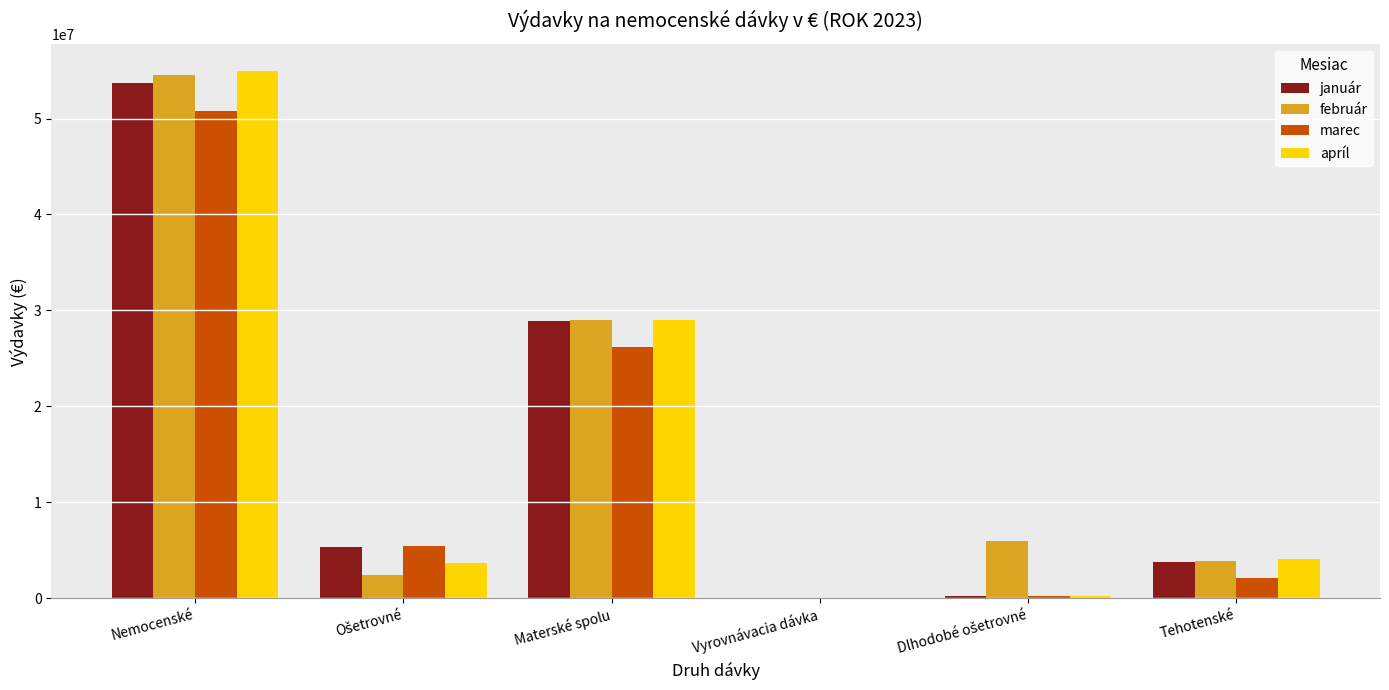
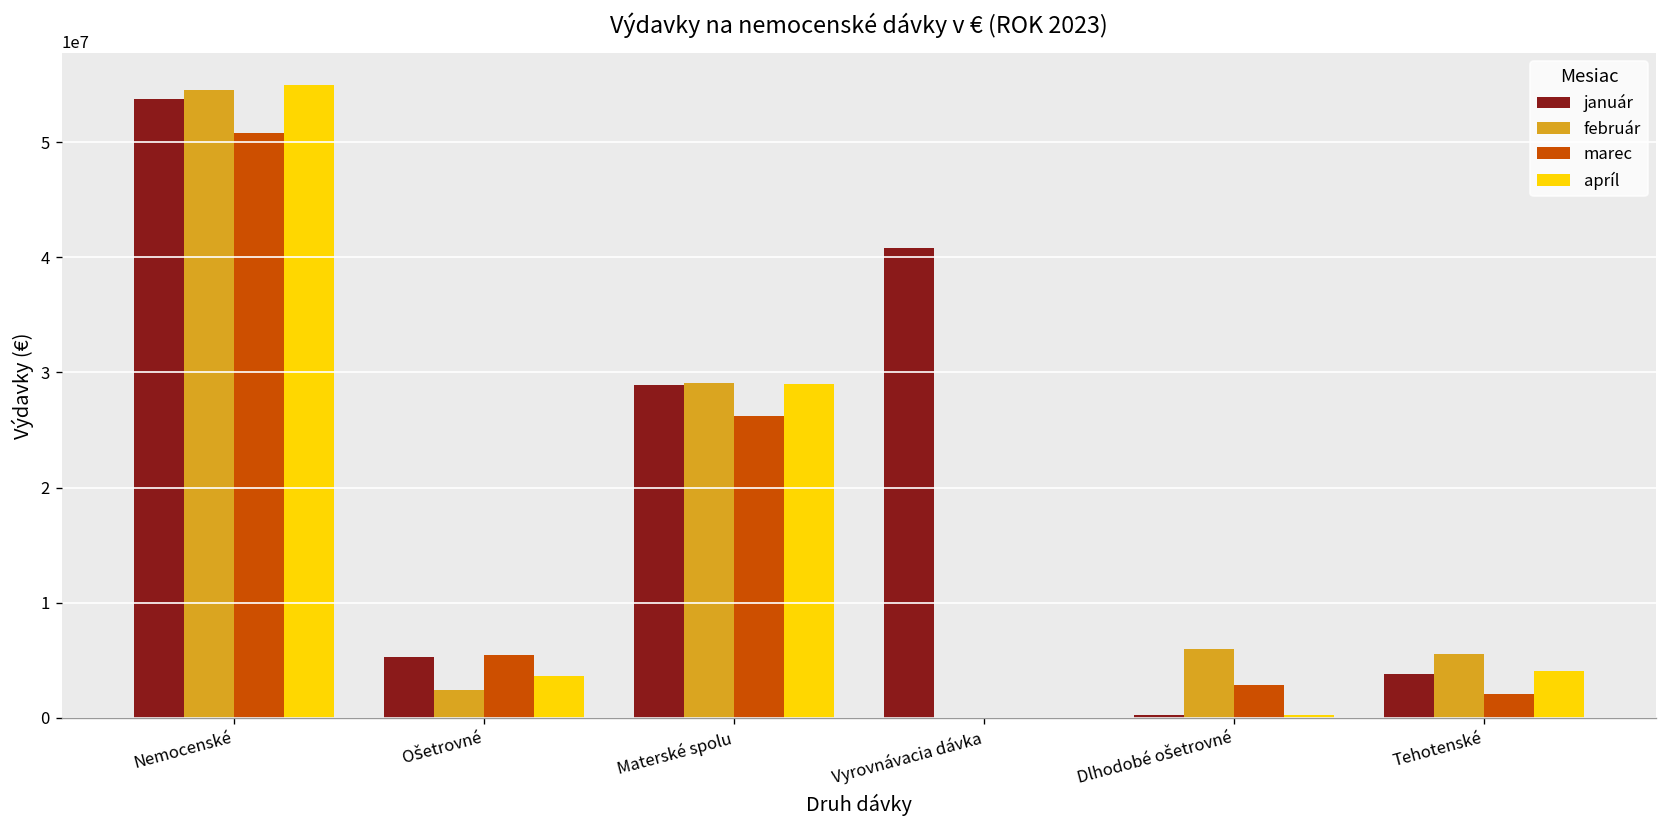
január, Vyrovnávacia dávka: 0 -> 41000000
marec, Dlhodobé ošetrovné: 0 -> 3000000
február, Tehotenské: 4000000 -> 6000000
